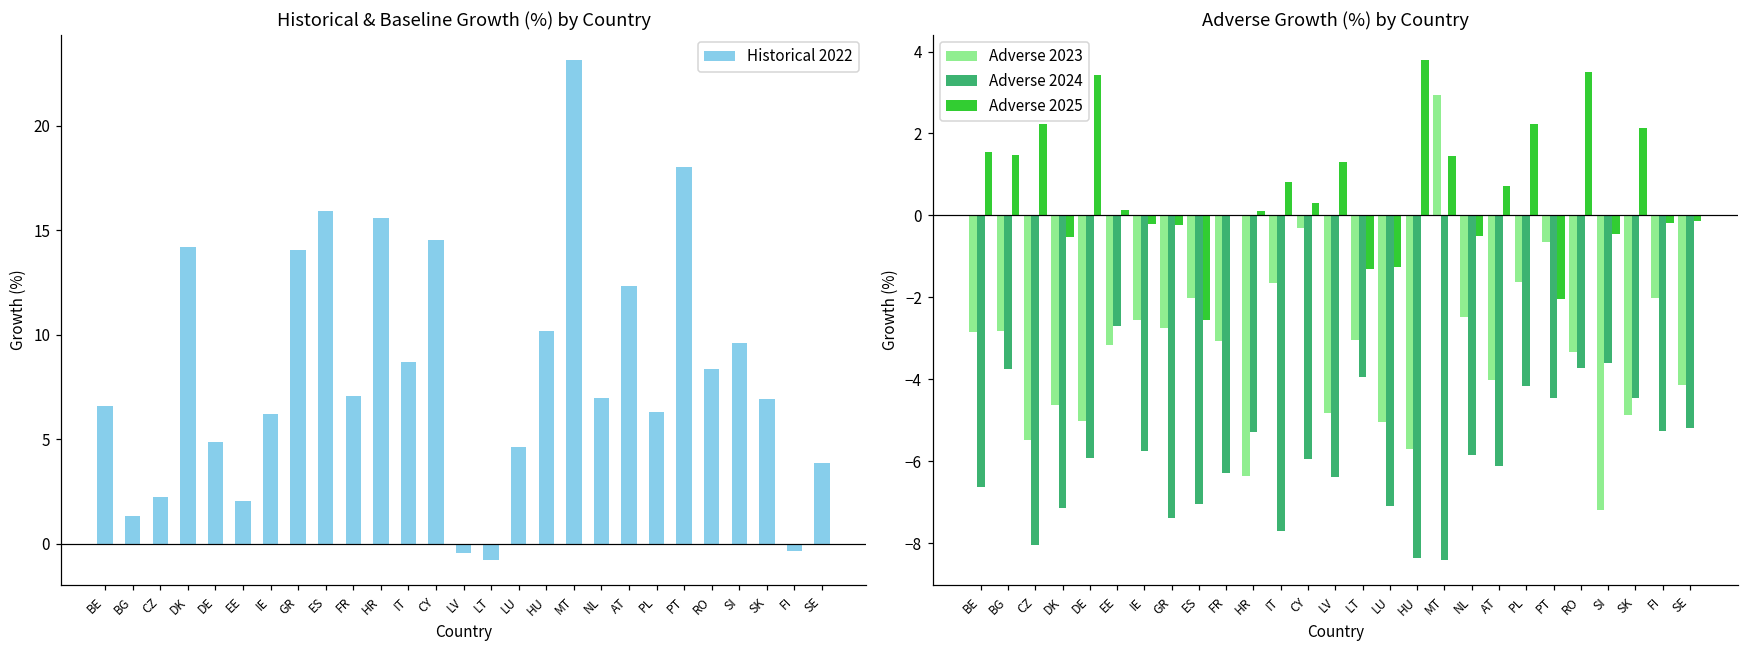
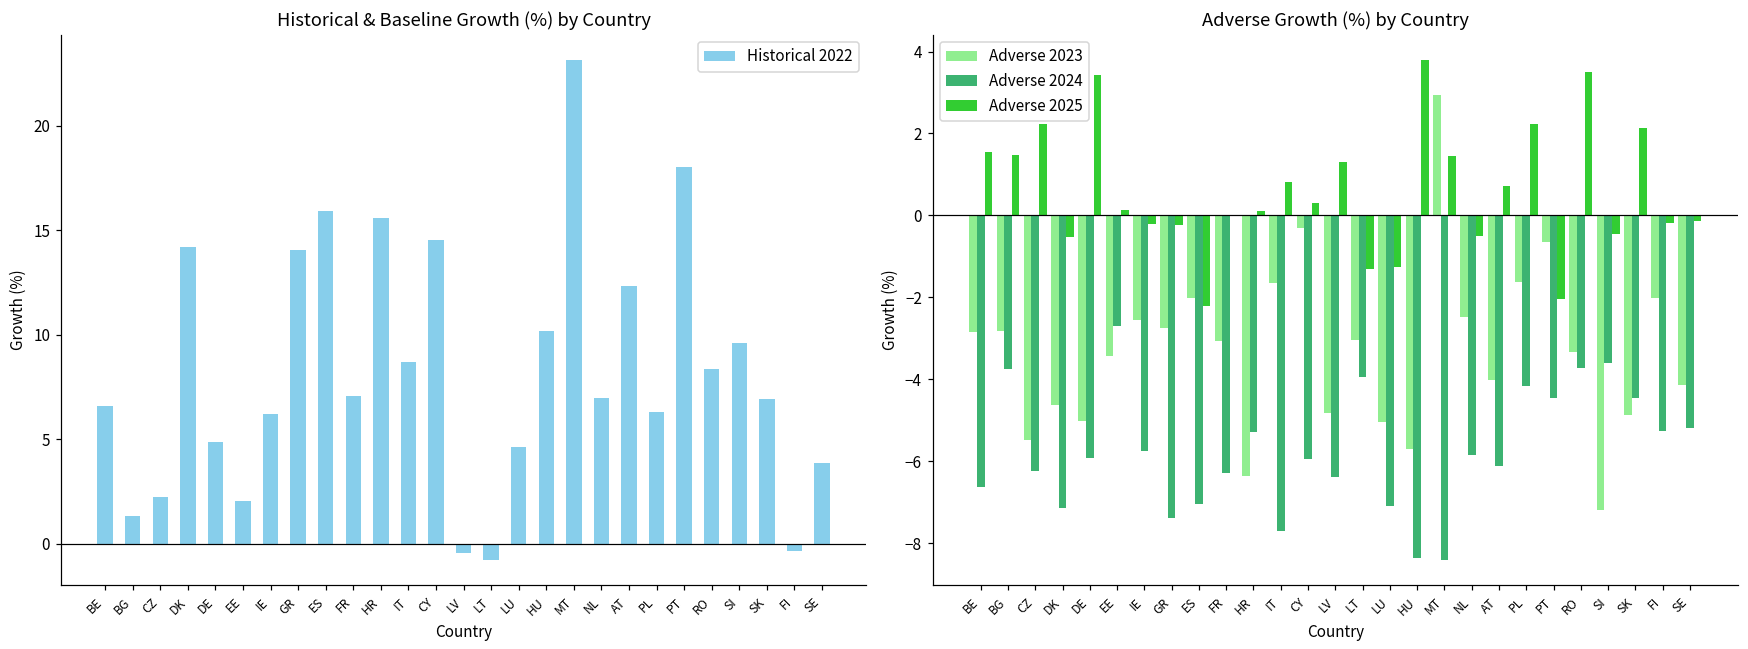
Adverse Growth (%) by Country, Adverse 2024, CZ: -8.1 -> -6.2
Adverse Growth (%) by Country, Adverse 2023, EE: -3.2 -> -3.4
Adverse Growth (%) by Country, Adverse 2025, ES: -2.6 -> -2.2
